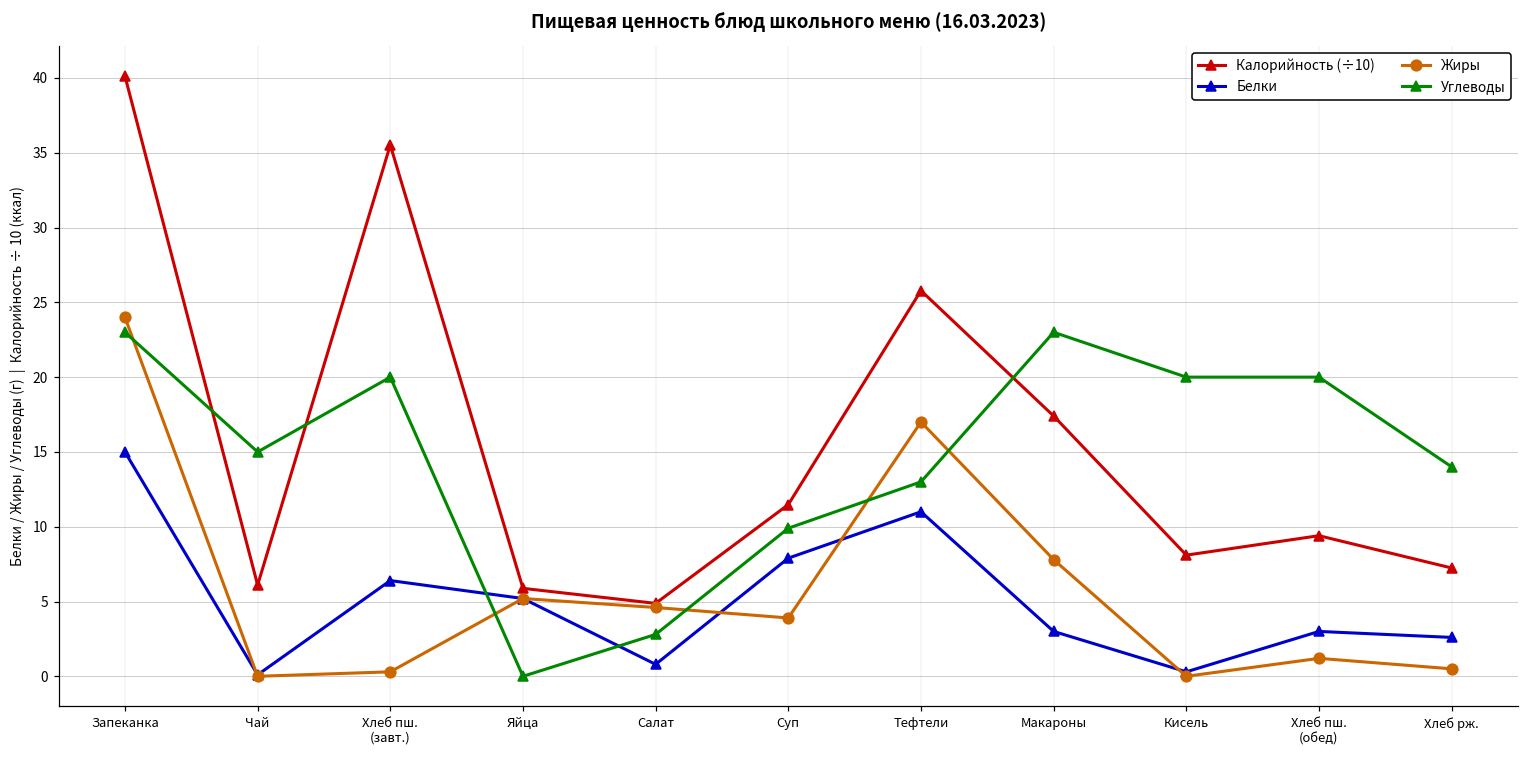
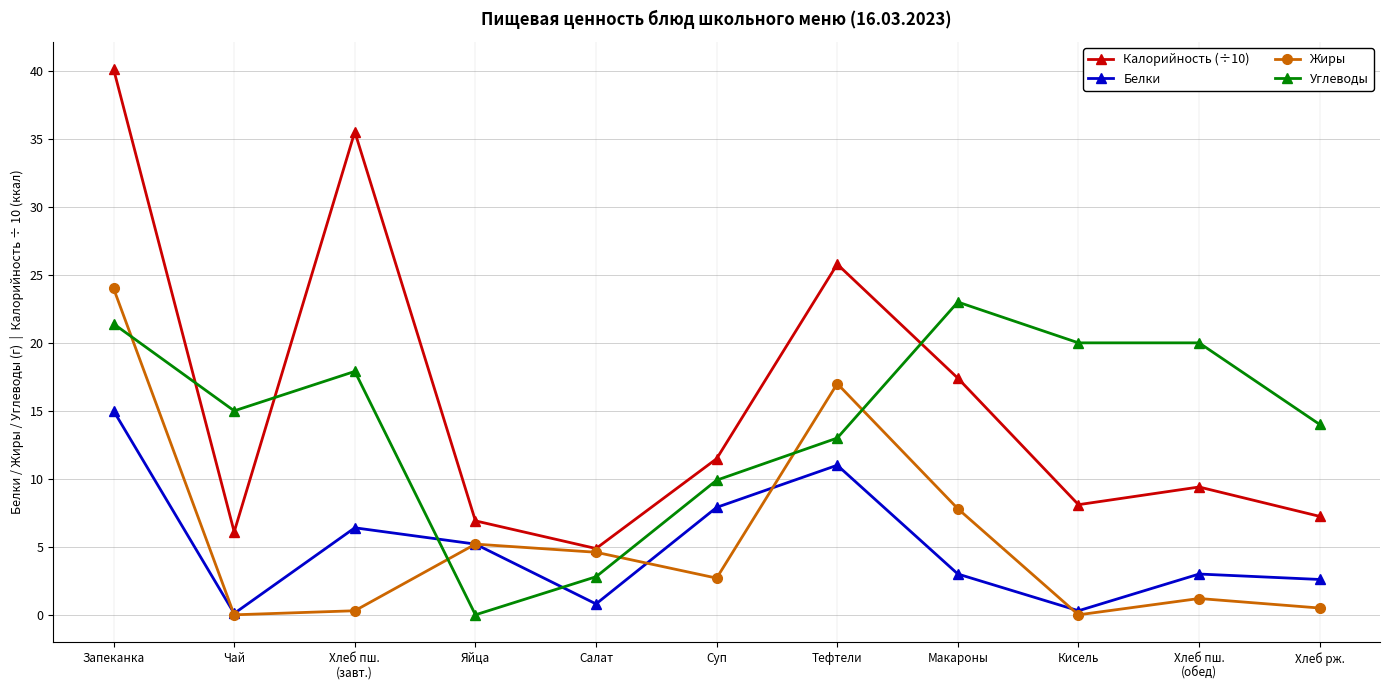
Углеводы, Запеканка: 23.0 -> 21.4
Углеводы, Хлеб пш. (завт.): 20.0 -> 17.9
Калорийность (÷10), Яйца: 5.9 -> 6.9
Жиры, Суп: 3.9 -> 2.7
